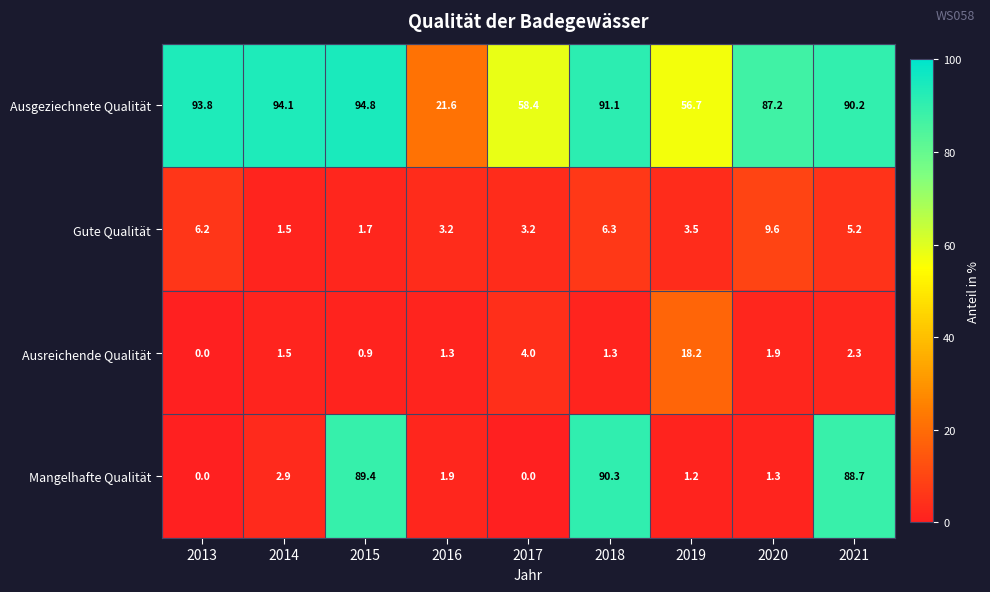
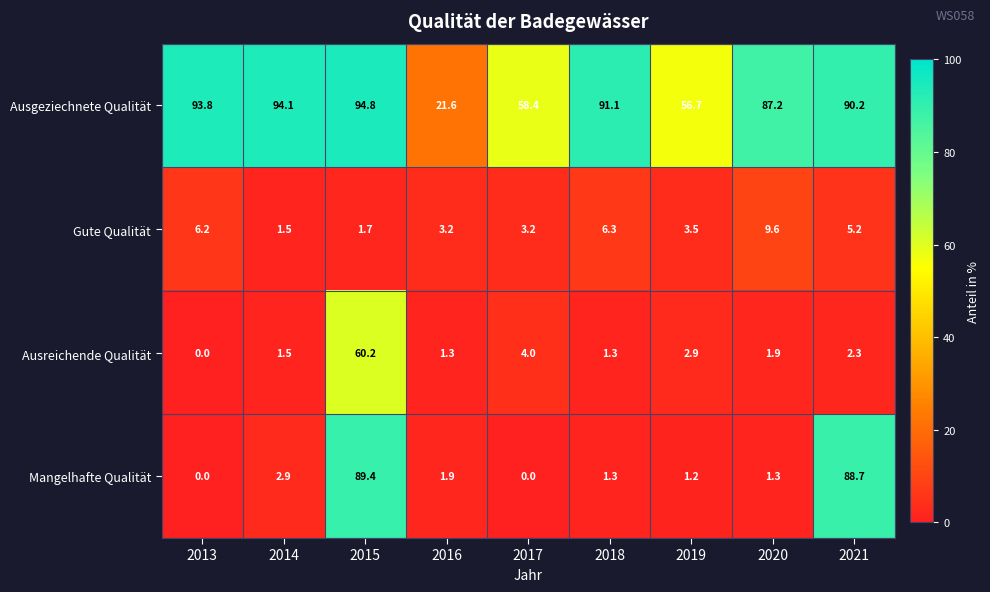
Ausreichende Qualität, 2015: 0.9 -> 60.2
Ausreichende Qualität, 2019: 18.2 -> 2.9
Mangelhafte Qualität, 2018: 90.3 -> 1.3
